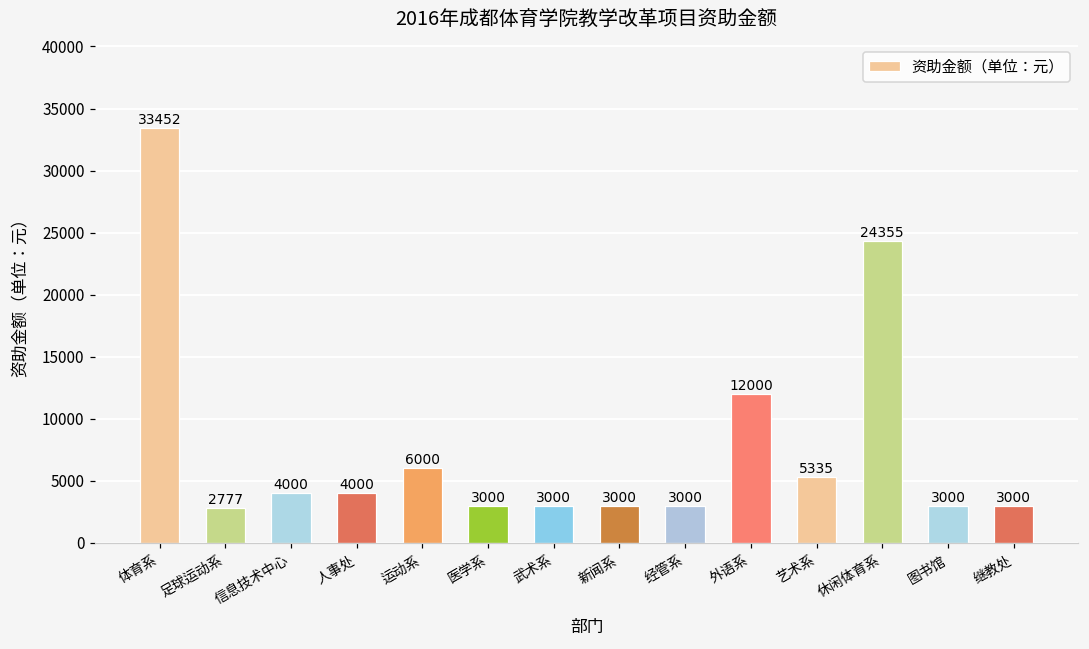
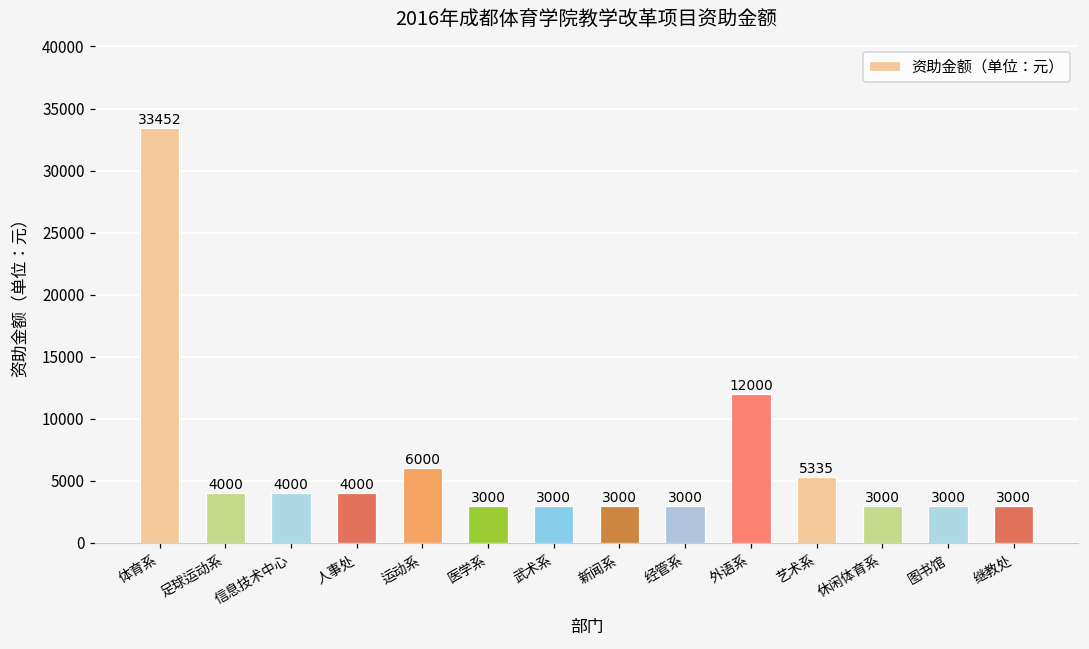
足球运动系: 2777 -> 4000
休闲体育系: 24355 -> 3000
